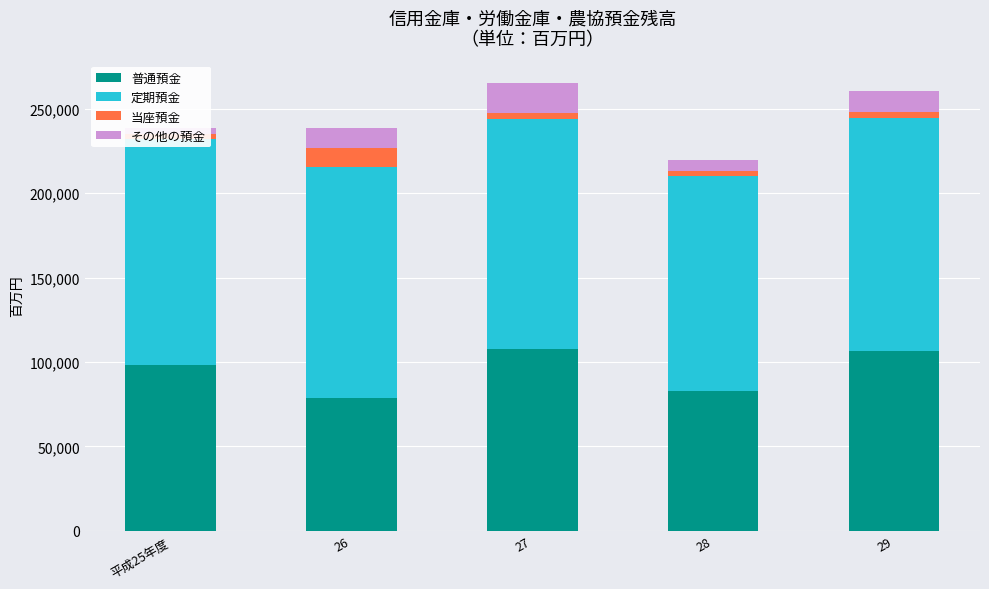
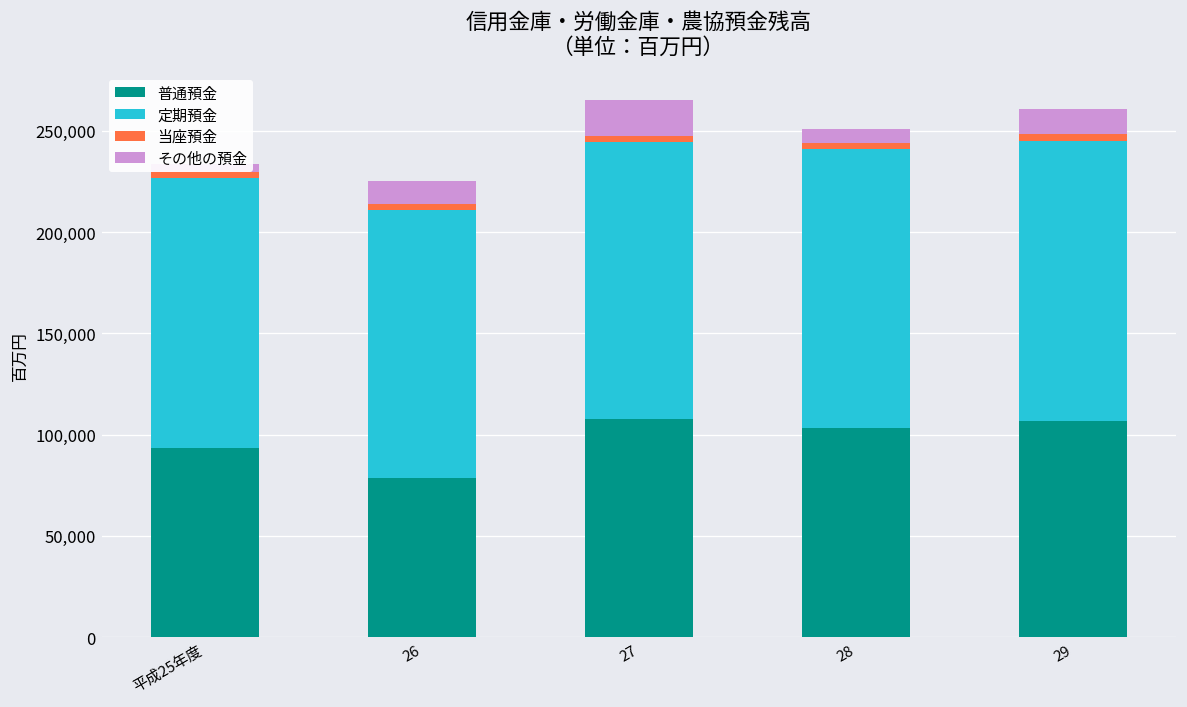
普通預金, 平成25年度: 98,000 -> 93,000
定期預金, 26: 137,000 -> 132,000
当座預金, 26: 11,000 -> 3,000
普通預金, 28: 83,000 -> 103,000
定期預金, 28: 127,000 -> 138,000
